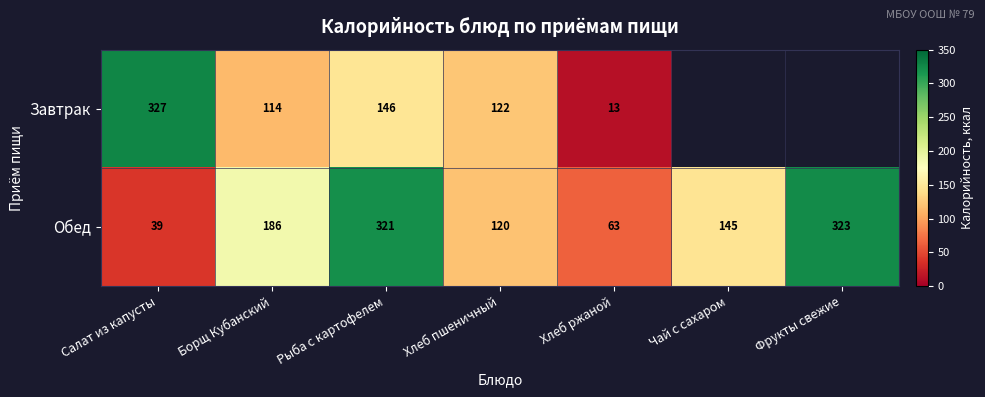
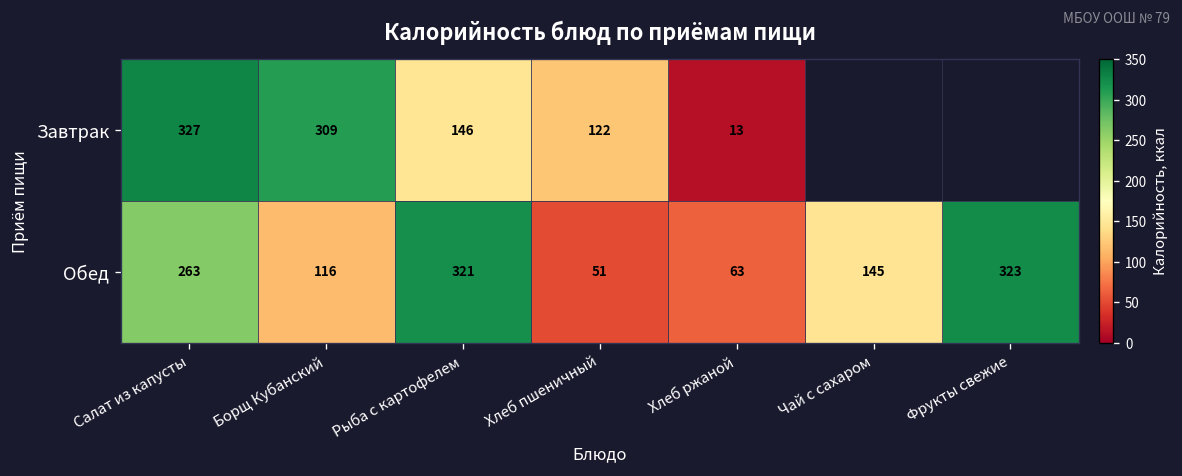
Завтрак, Борщ Кубанский: 114 -> 309
Обед, Салат из капусты: 39 -> 263
Обед, Борщ Кубанский: 186 -> 116
Обед, Хлеб пшеничный: 120 -> 51
